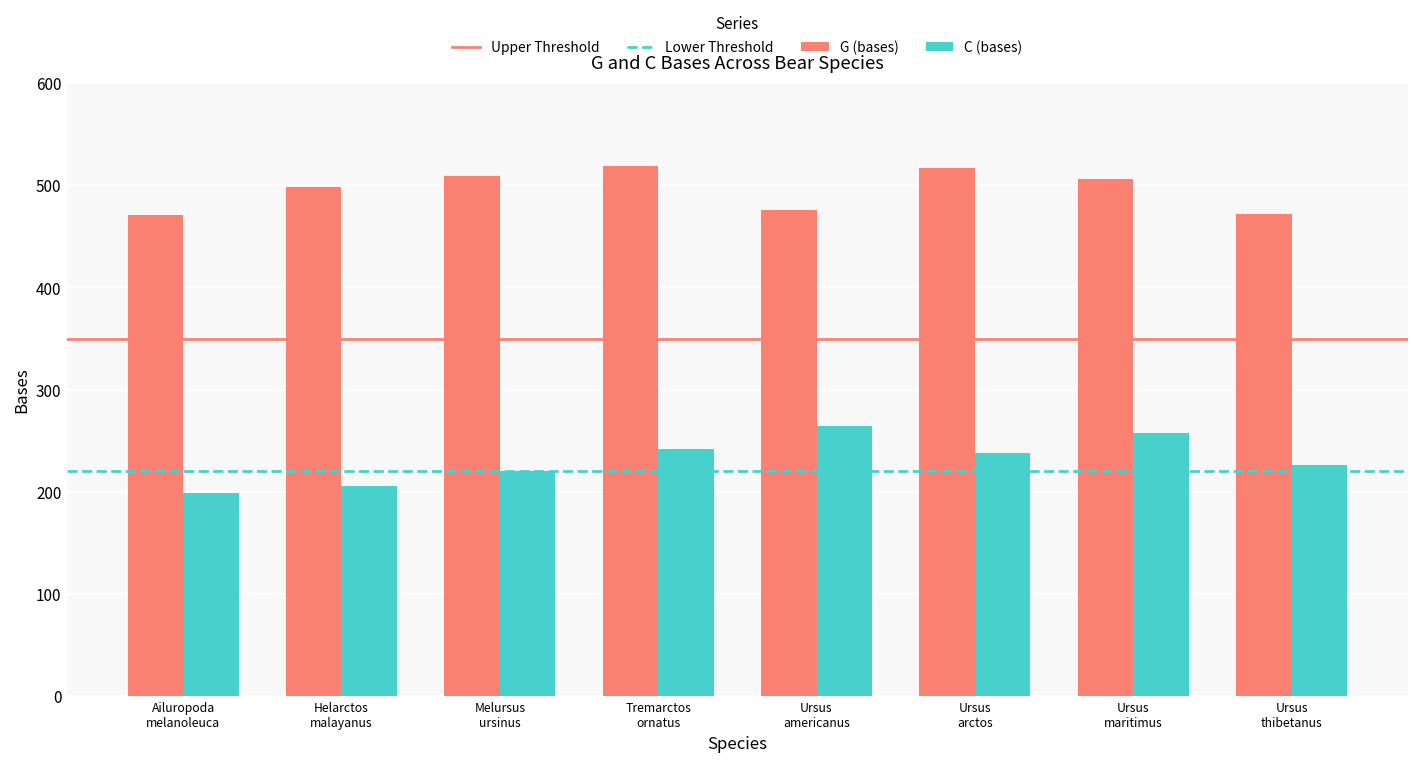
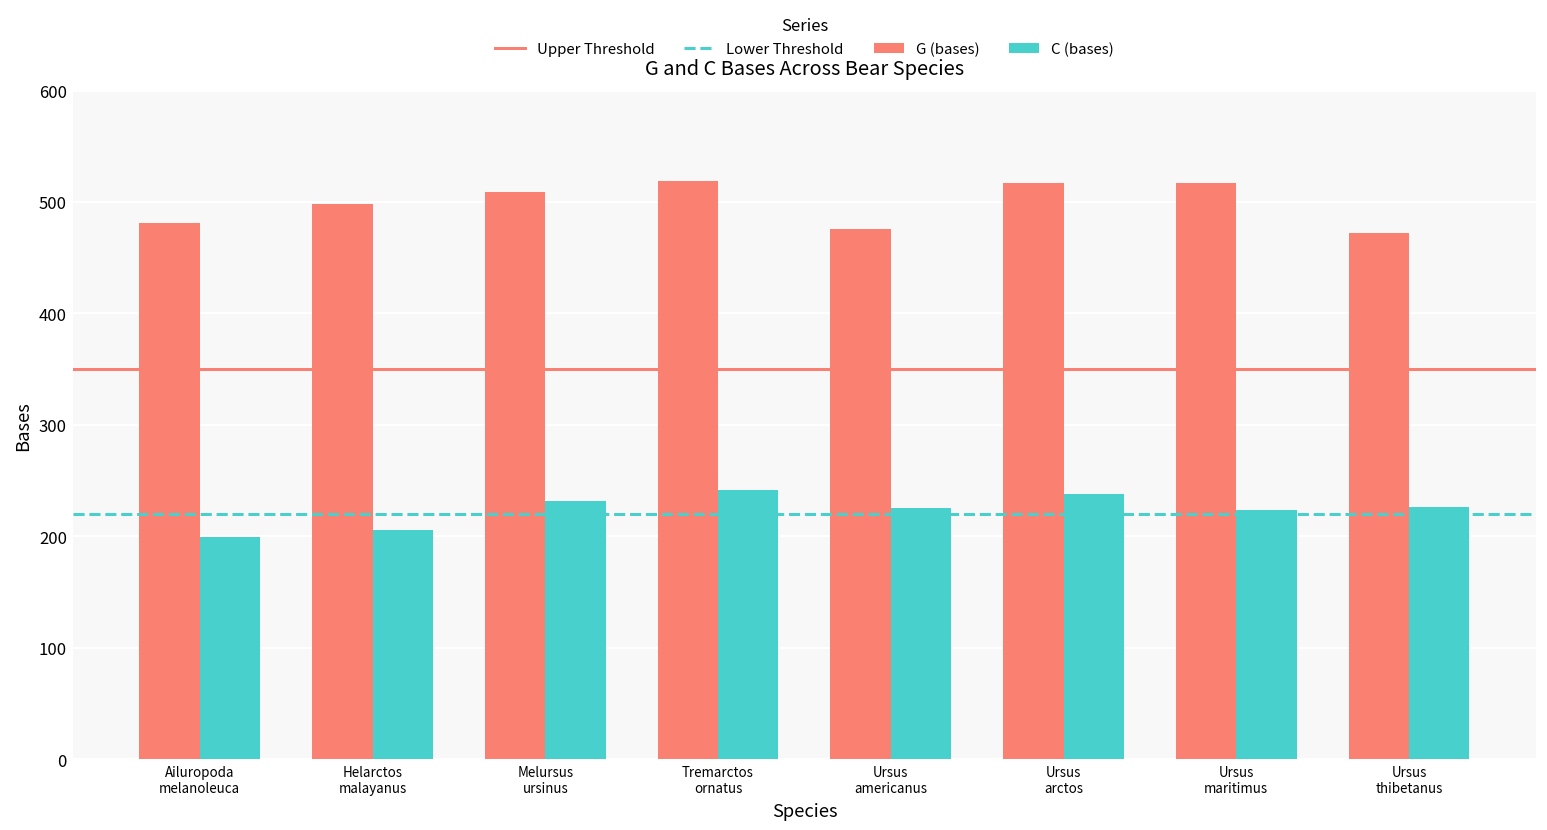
G (bases), Ailuropoda melanoleuca: 470 -> 480
C (bases), Melursus ursinus: 220 -> 230
C (bases), Ursus americanus: 260 -> 230
G (bases), Ursus maritimus: 510 -> 520
C (bases), Ursus maritimus: 260 -> 220
